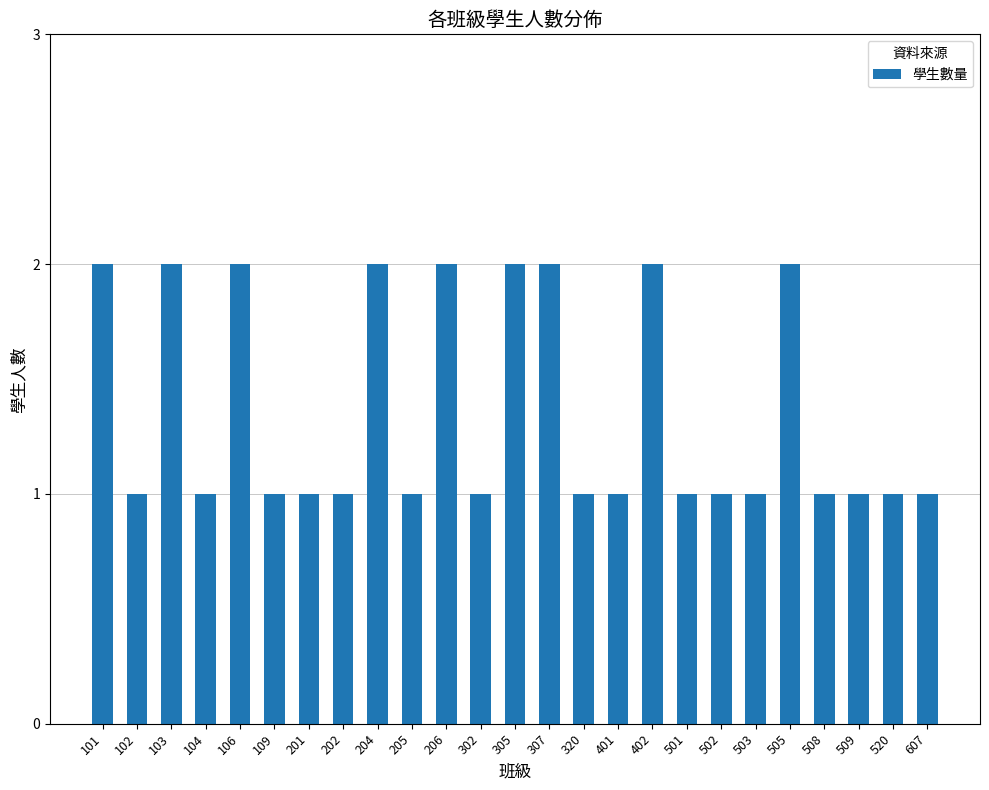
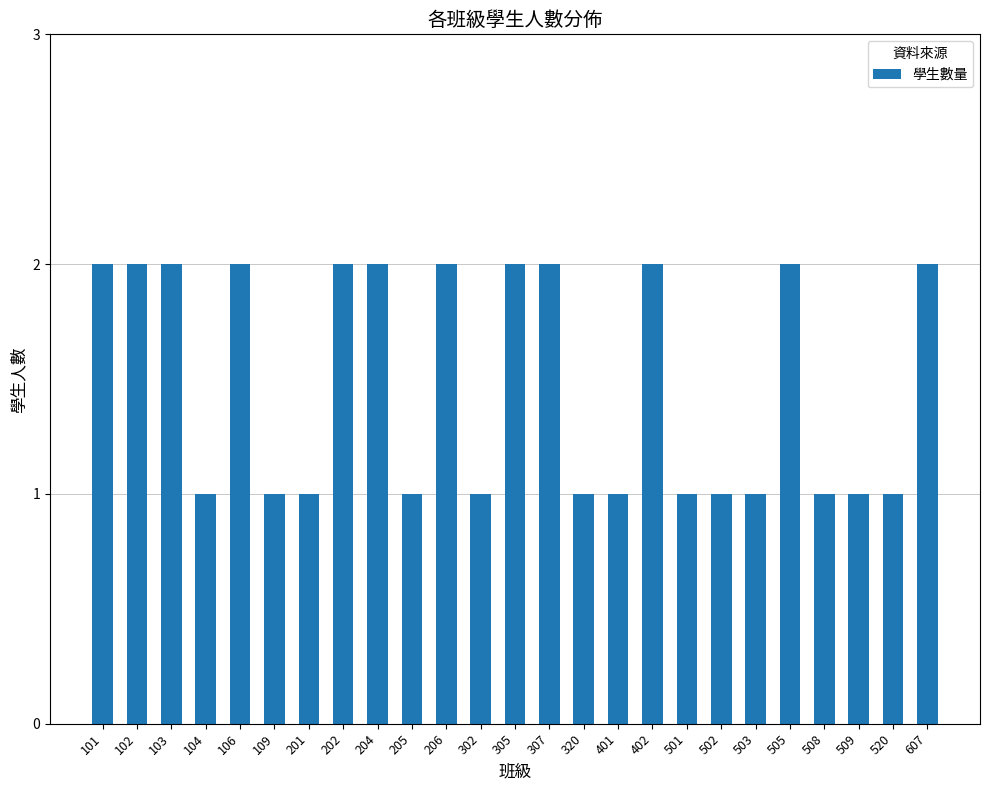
102: 1 -> 2
202: 1 -> 2
607: 1 -> 2
